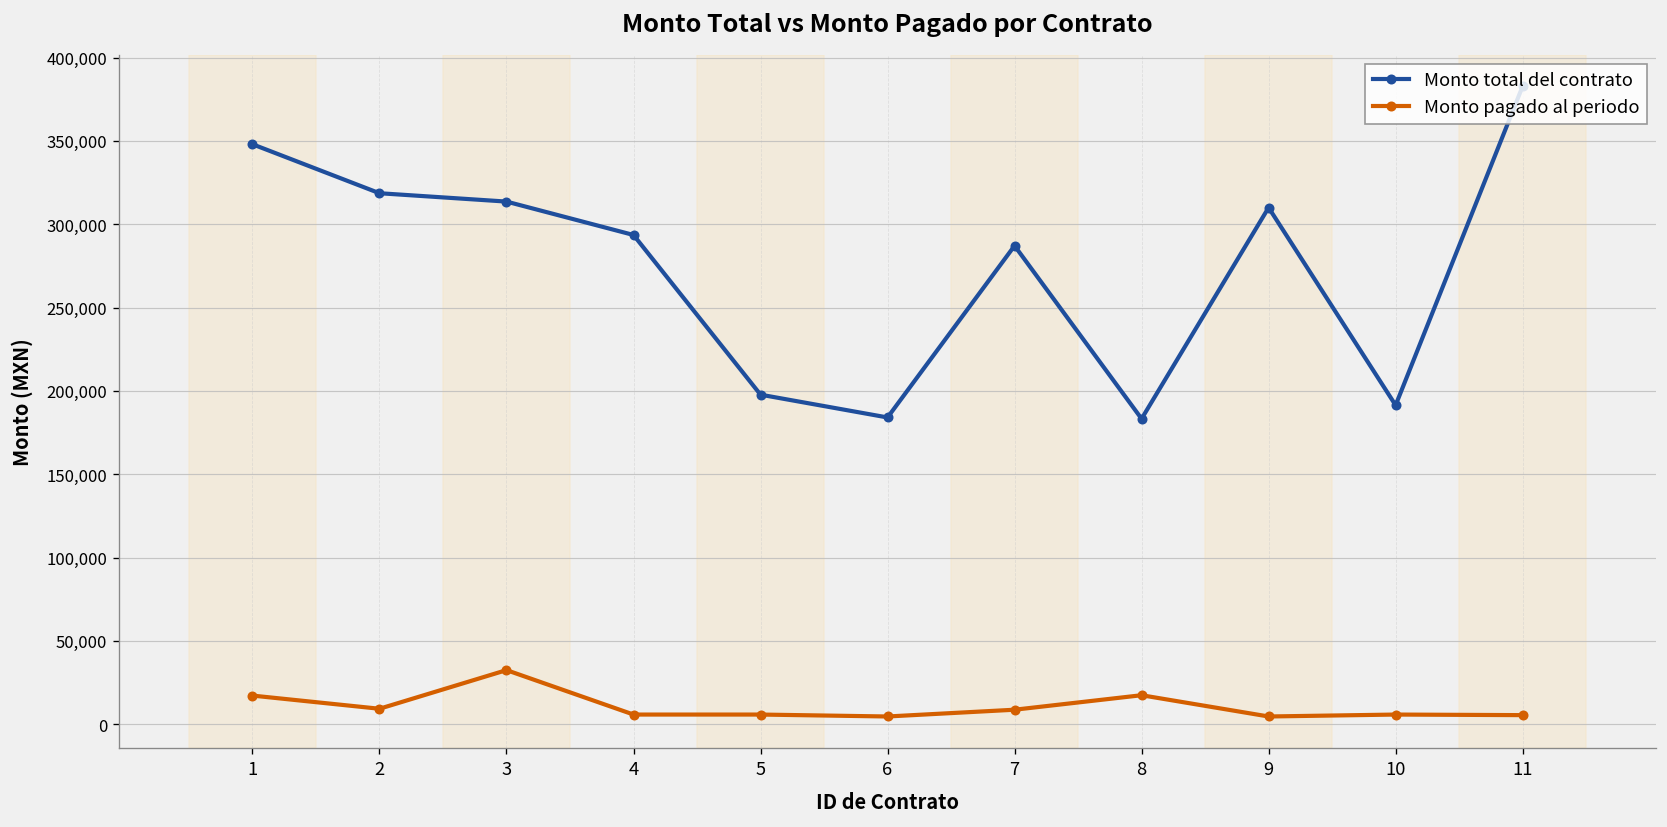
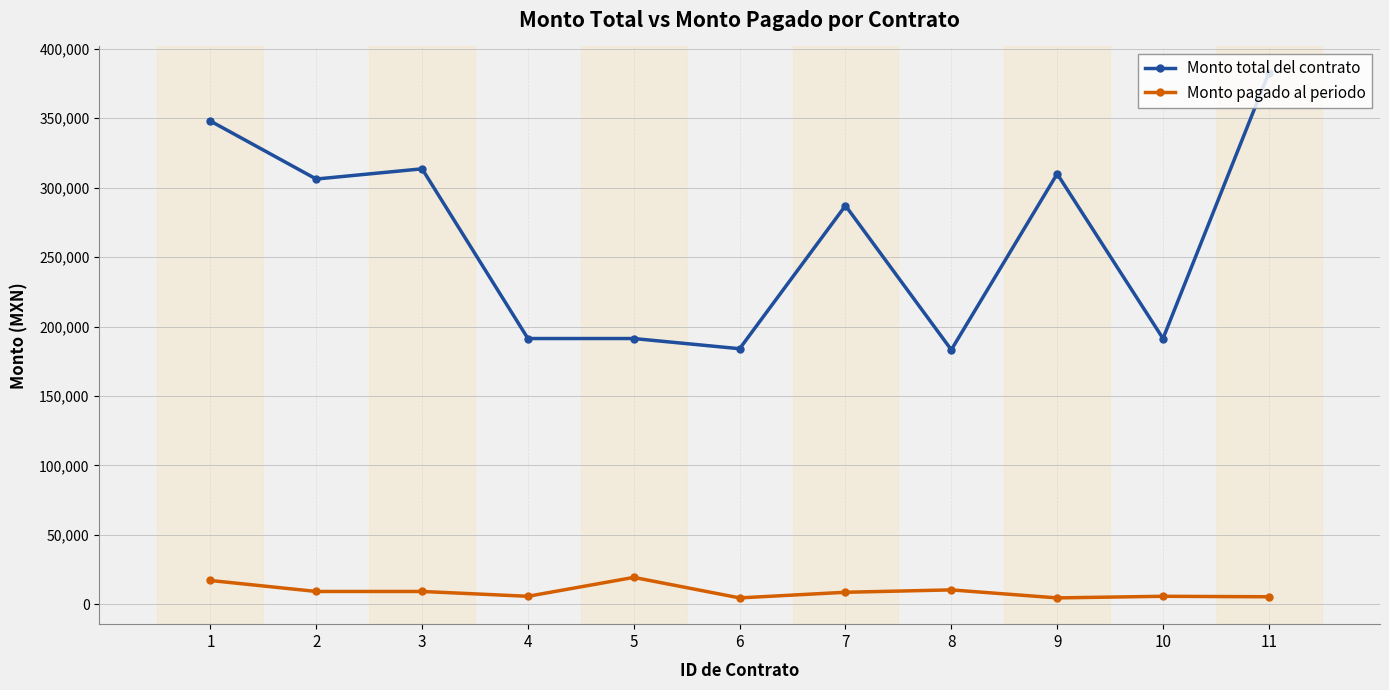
Monto total del contrato, 2: 319,000 -> 306,000
Monto pagado al periodo, 3: 32,000 -> 9,000
Monto total del contrato, 4: 294,000 -> 191,000
Monto total del contrato, 5: 198,000 -> 191,000
Monto pagado al periodo, 5: 6,000 -> 19,000
Monto pagado al periodo, 8: 17,000 -> 10,000
